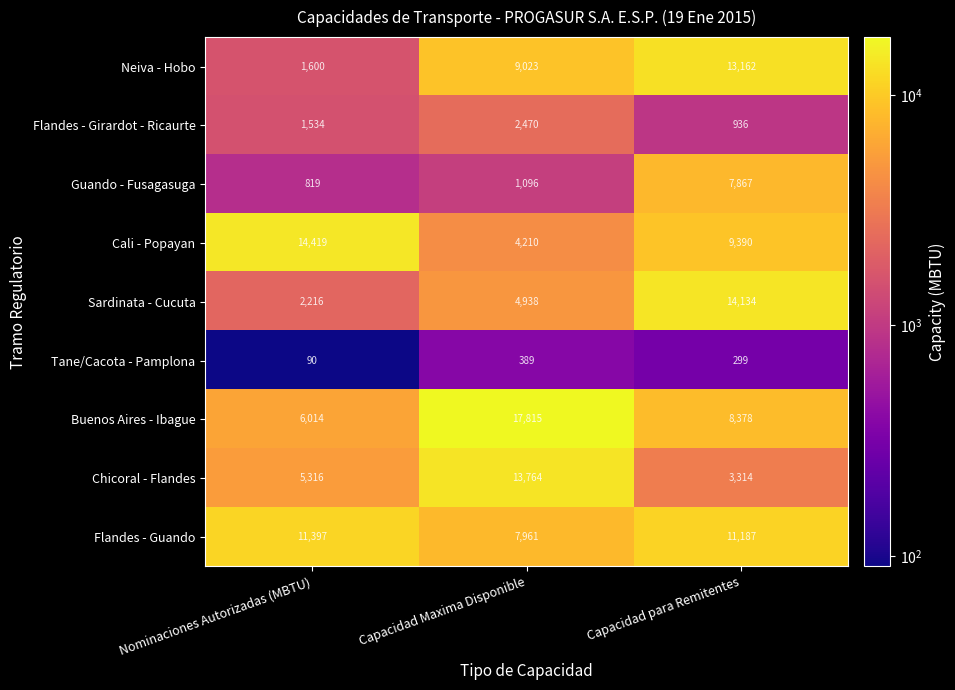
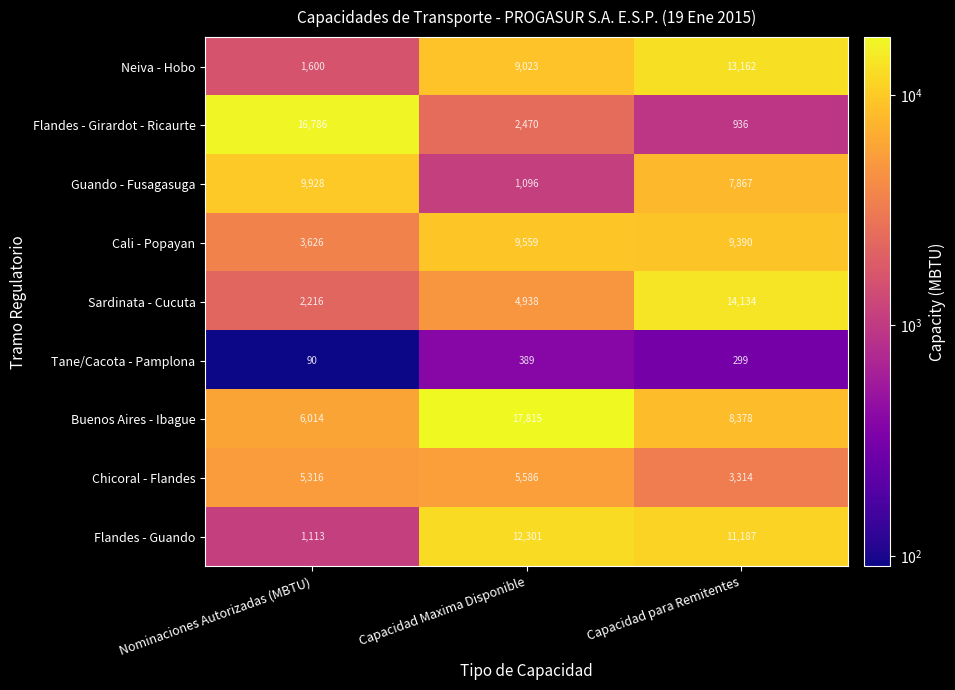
Flandes - Girardot - Ricaurte, Nominaciones Autorizadas (MBTU): 1,534 -> 16,786
Guando - Fusagasuga, Nominaciones Autorizadas (MBTU): 819 -> 9,928
Cali - Popayan, Nominaciones Autorizadas (MBTU): 14,419 -> 3,626
Cali - Popayan, Capacidad Maxima Disponible: 4,210 -> 9,559
Chicoral - Flandes, Capacidad Maxima Disponible: 13,764 -> 5,586
Flandes - Guando, Nominaciones Autorizadas (MBTU): 11,397 -> 1,113
Flandes - Guando, Capacidad Maxima Disponible: 7,961 -> 12,301
